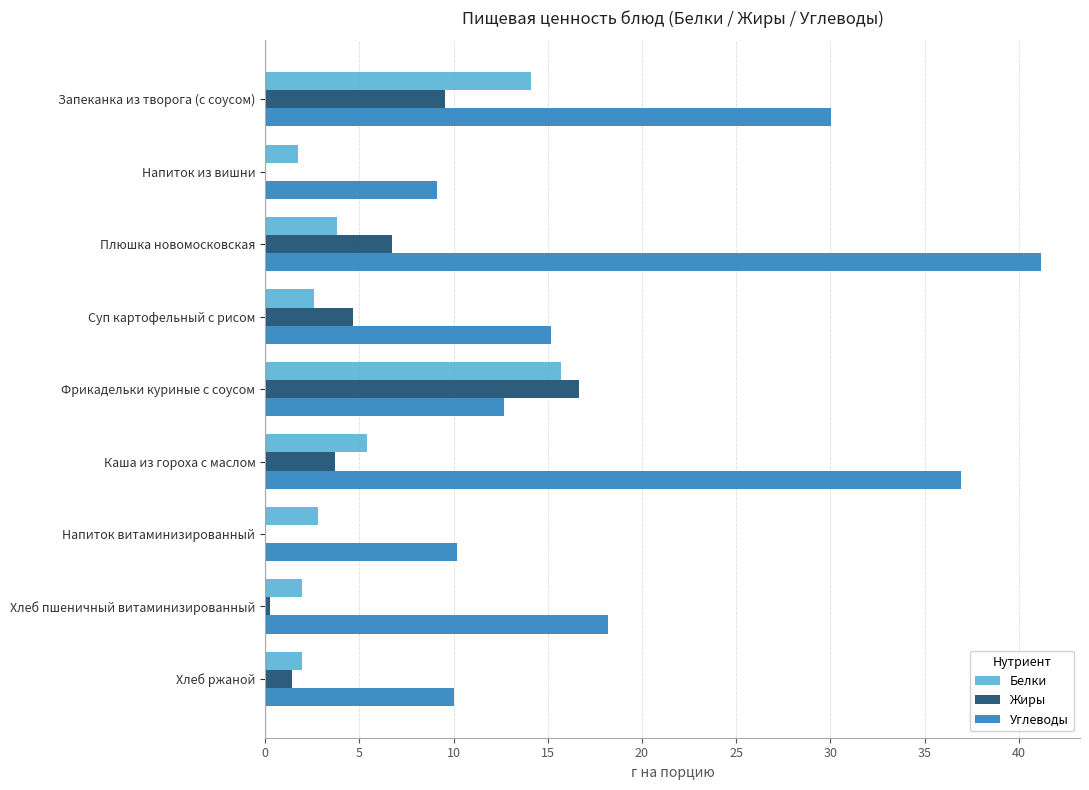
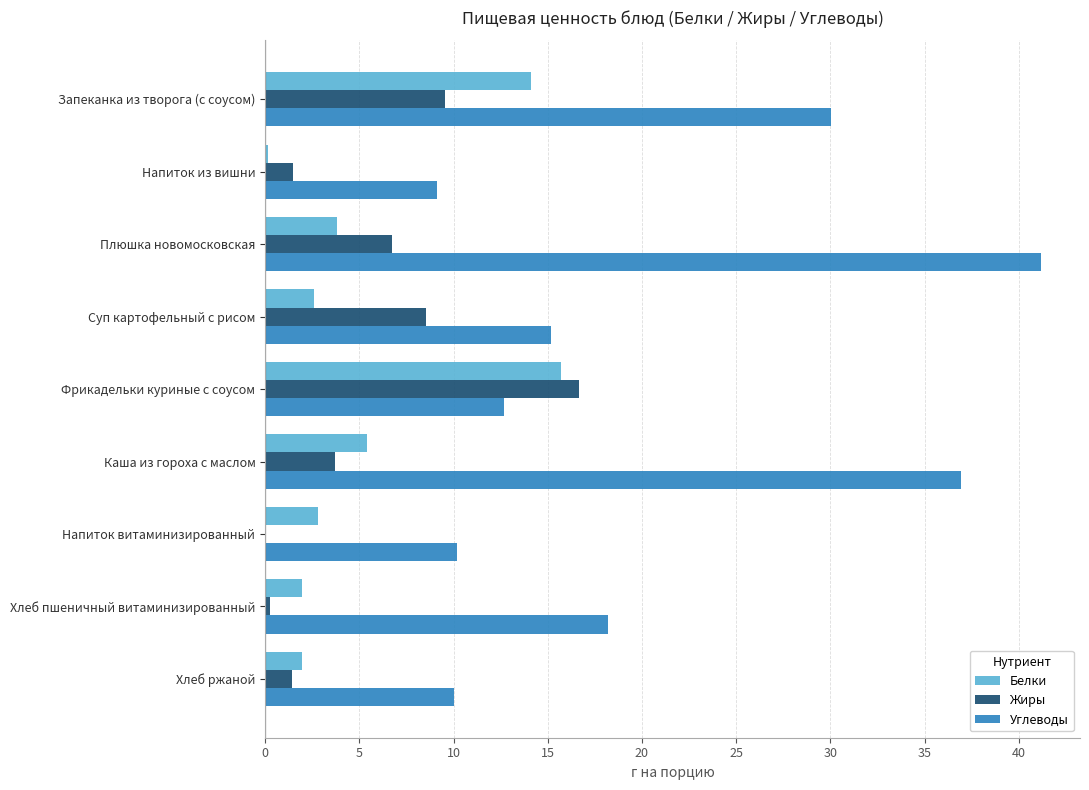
Белки, Напиток из вишни: 1.7 -> 0.2
Жиры, Напиток из вишни: 0.0 -> 1.5
Жиры, Суп картофельный с рисом: 4.6 -> 8.5
